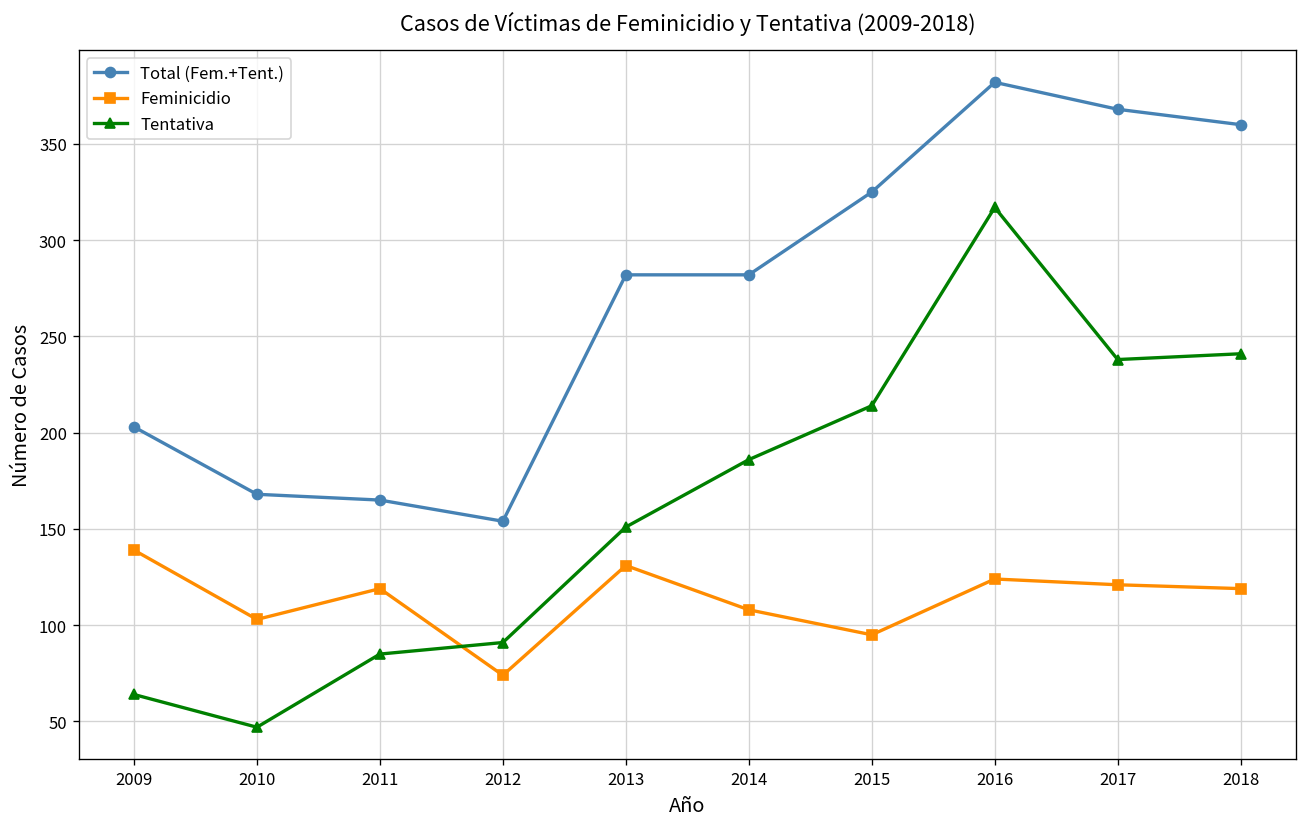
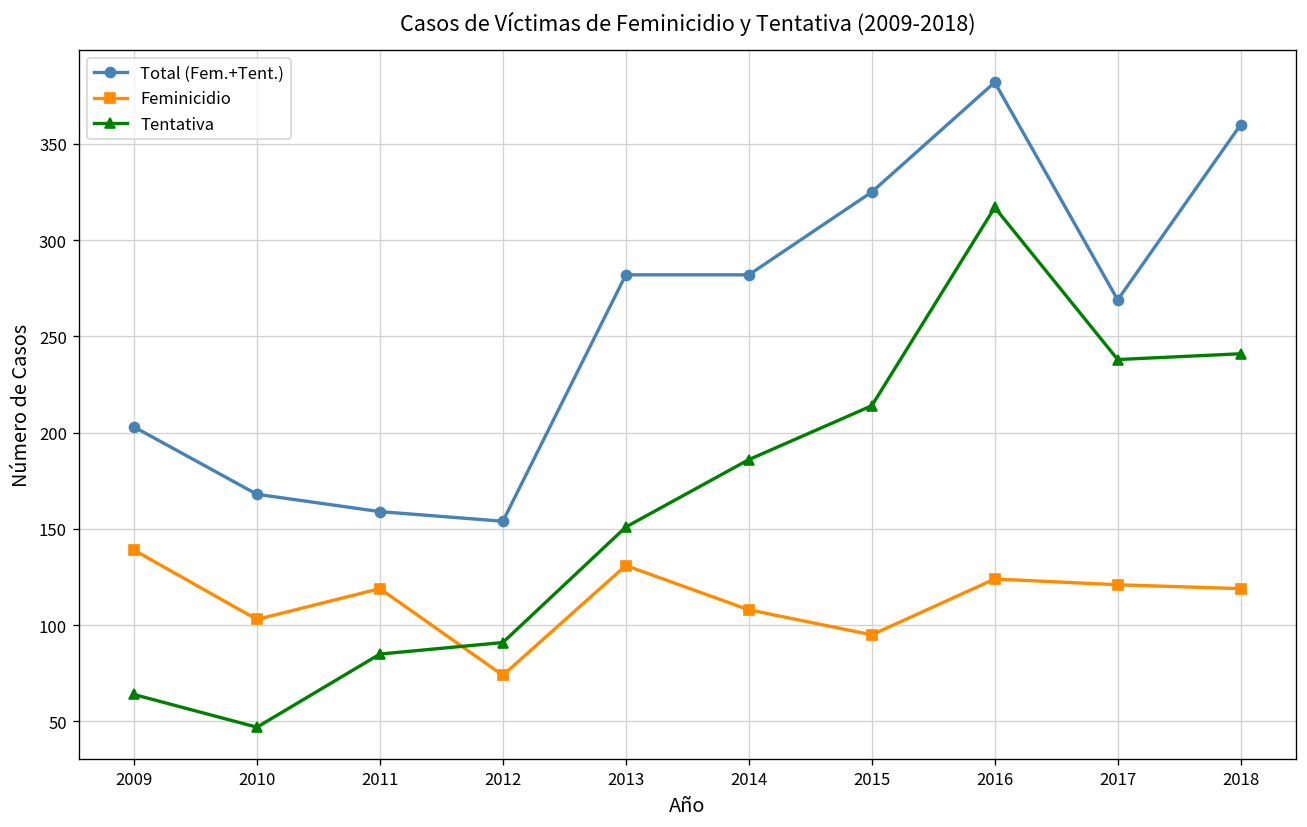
Total (Fem.+Tent.), 2011: 165 -> 159
Total (Fem.+Tent.), 2017: 368 -> 269
